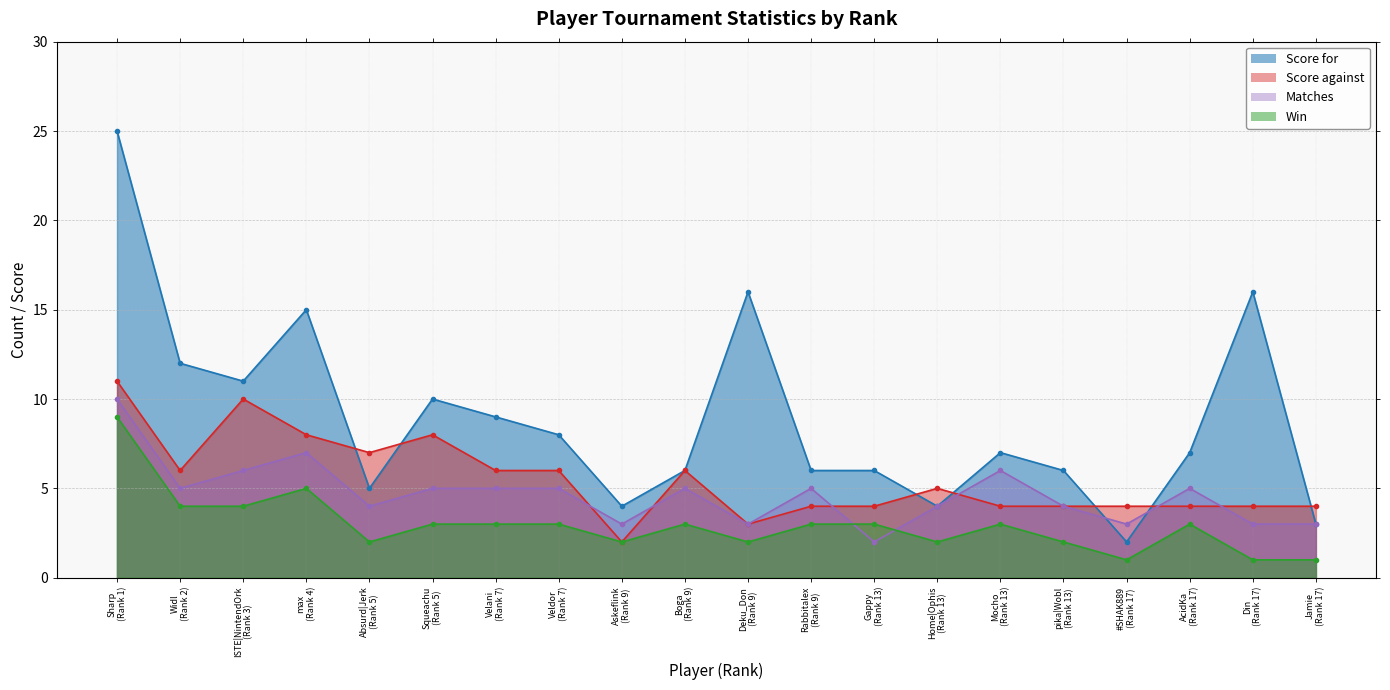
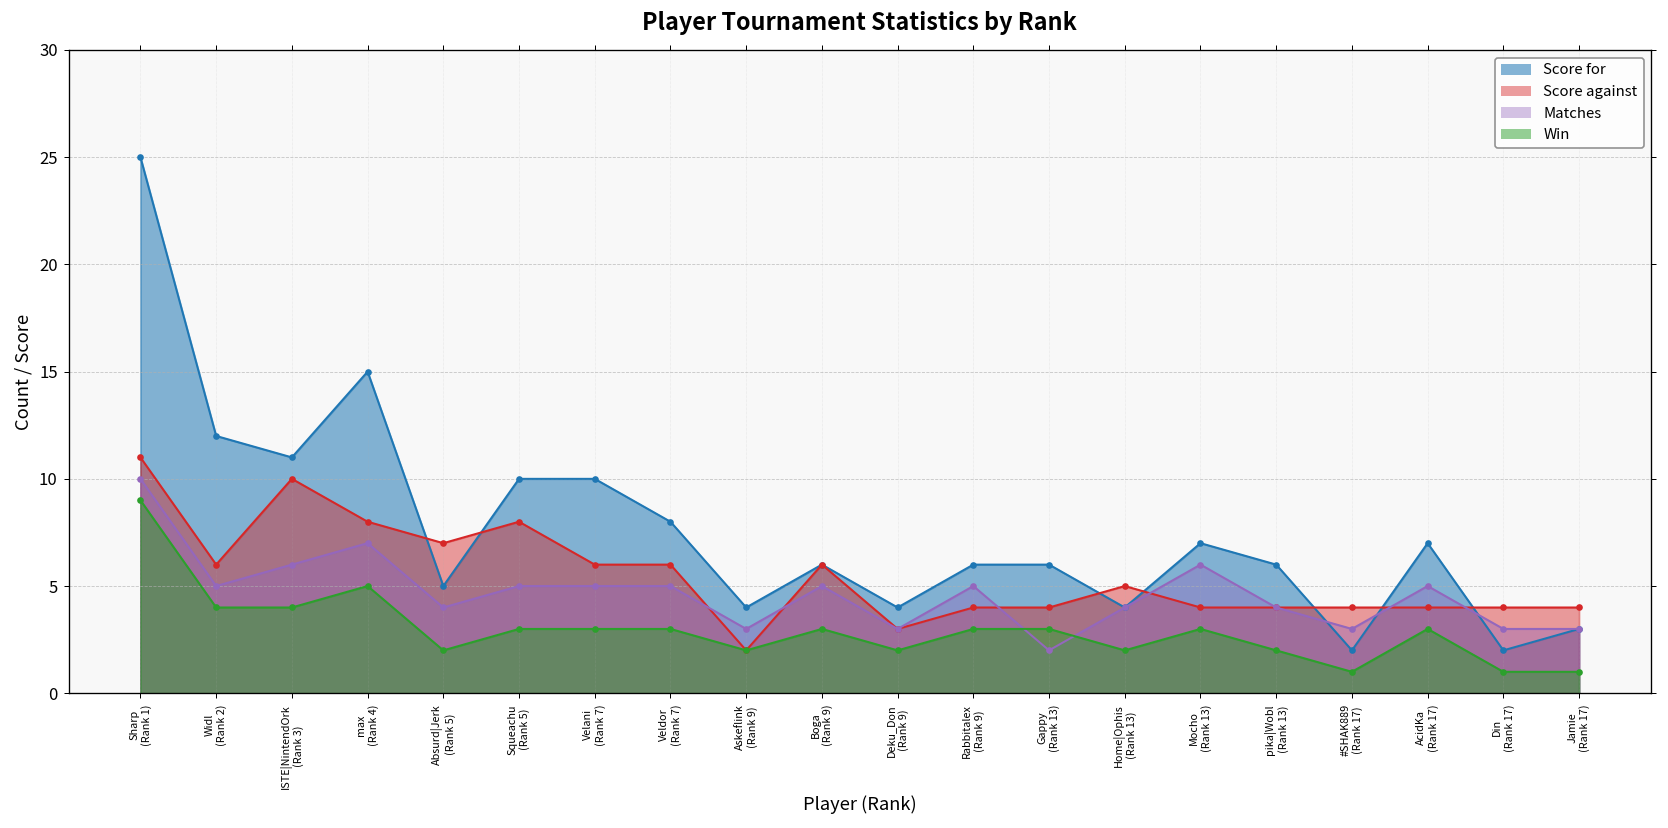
Score for, Velani (Rank 7): 9 -> 10
Score for, Deku_Don (Rank 9): 16 -> 4
Score for, Din (Rank 17): 16 -> 2
